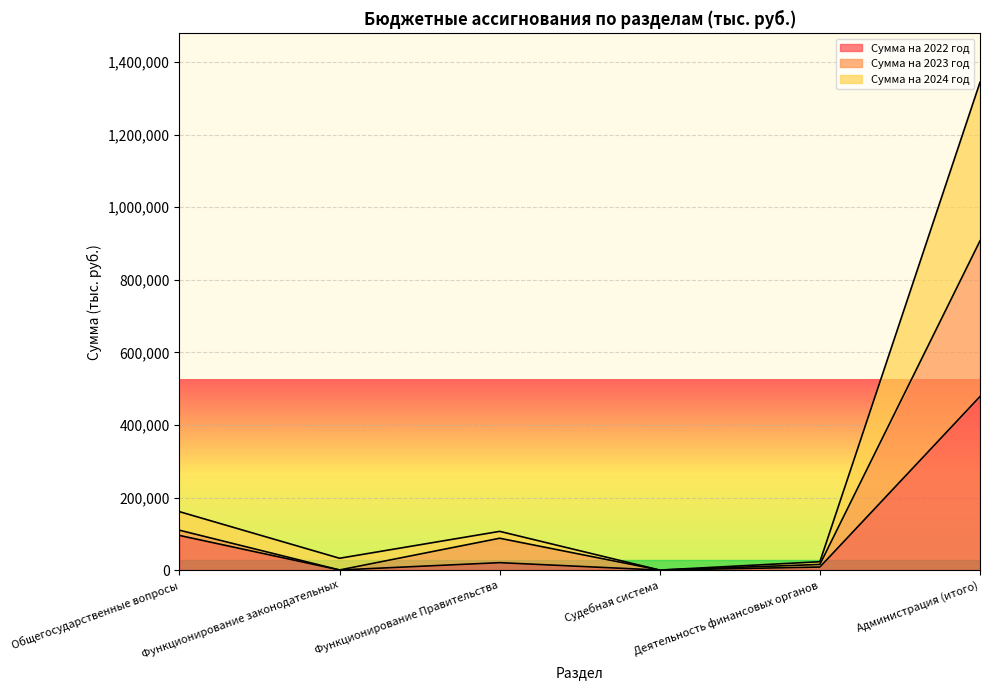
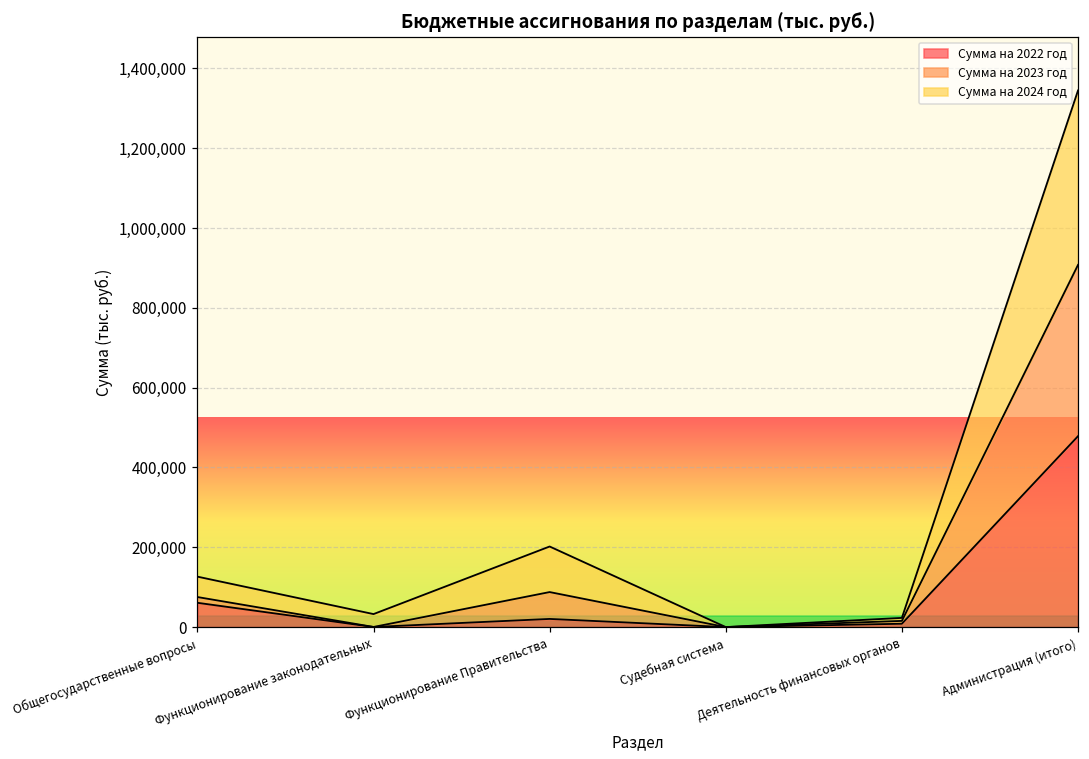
Сумма на 2022 год, Общегосударственные вопросы: 100,000 -> 60,000
Сумма на 2024 год, Функционирование Правительства: 20,000 -> 110,000
